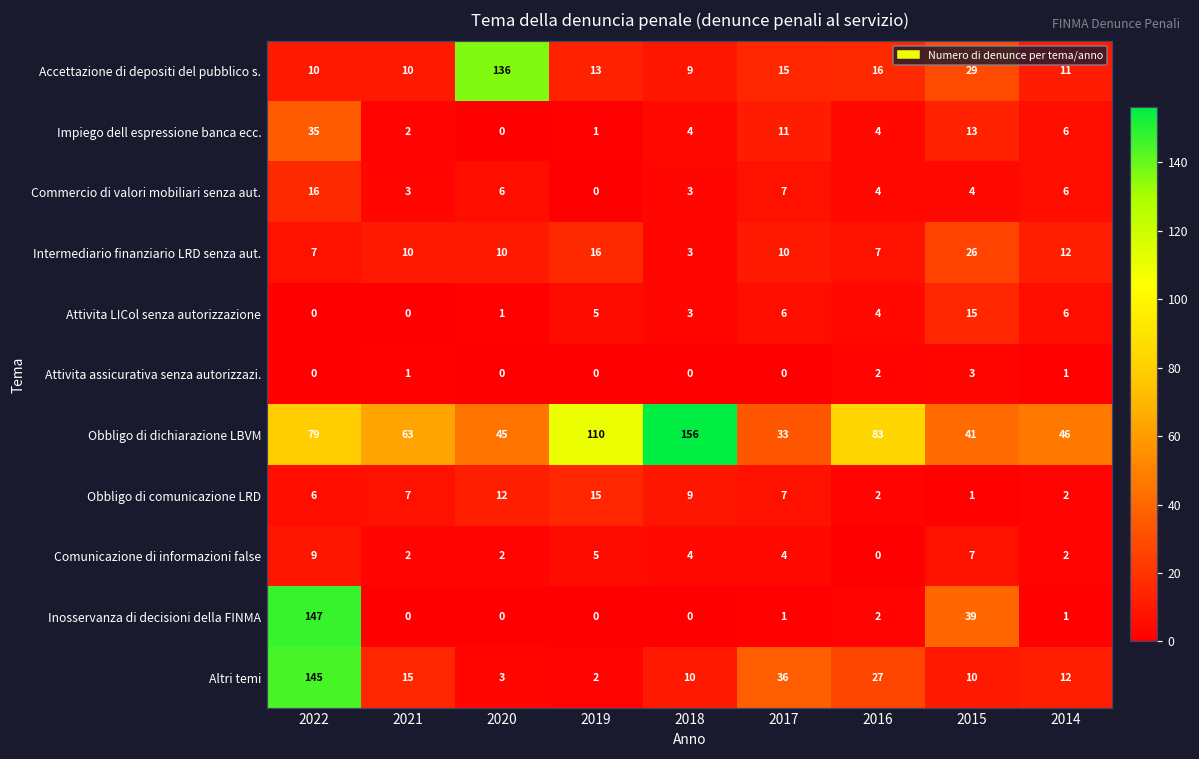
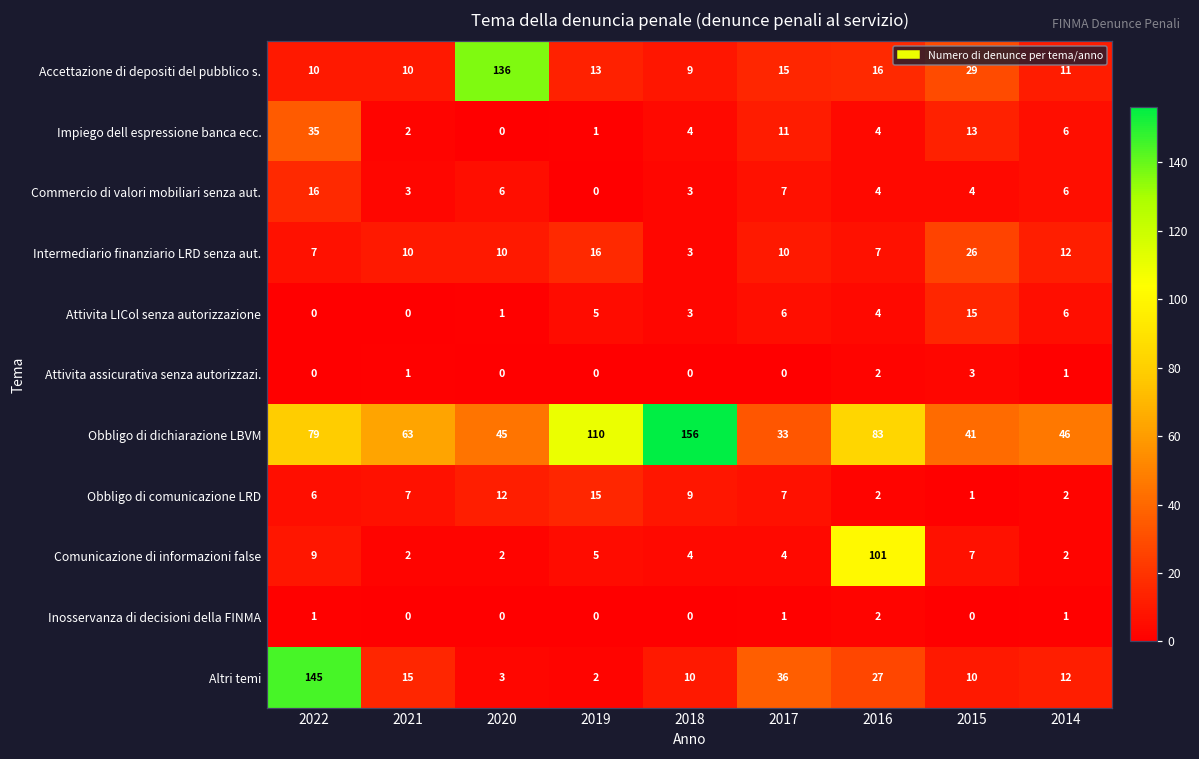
Comunicazione di informazioni false, 2016: 0 -> 101
Inosservanza di decisioni della FINMA, 2022: 147 -> 1
Inosservanza di decisioni della FINMA, 2015: 39 -> 0
